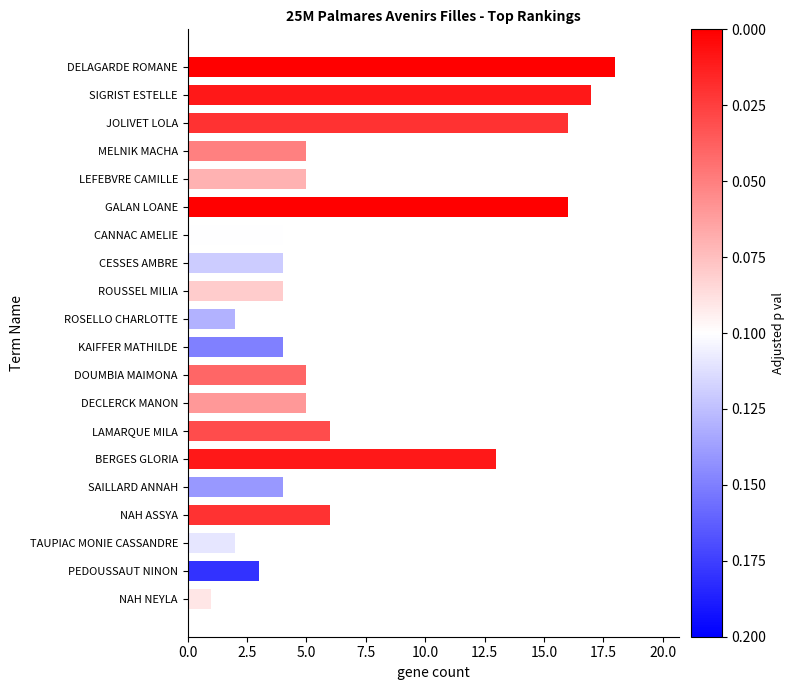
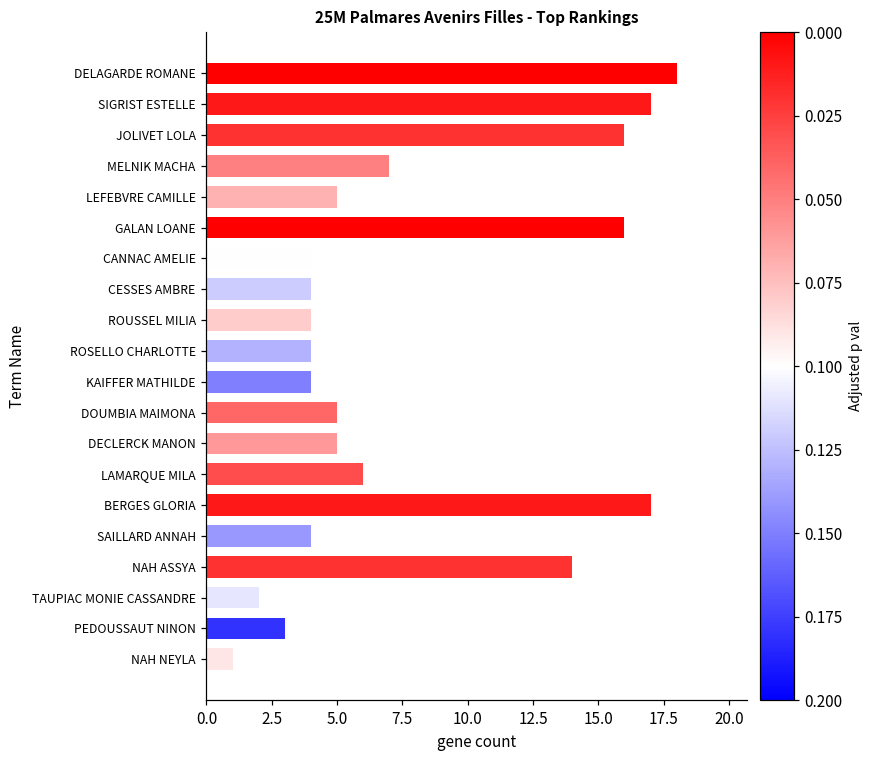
MELNIK MACHA: 5 -> 7
ROSELLO CHARLOTTE: 2 -> 4
BERGES GLORIA: 13 -> 17
NAH ASSYA: 6 -> 14
